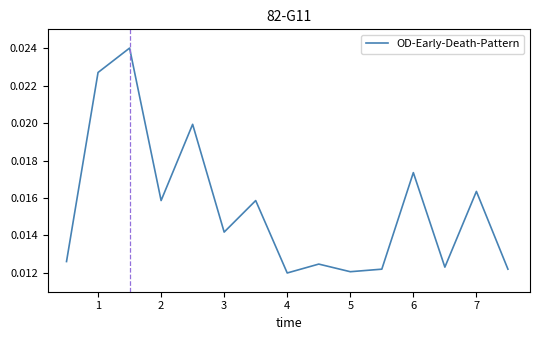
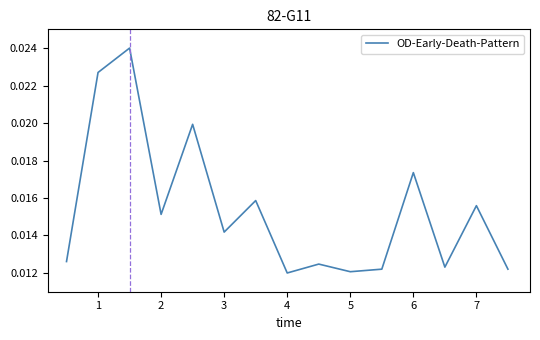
2: 0.0159 -> 0.0151
7: 0.0164 -> 0.0156
